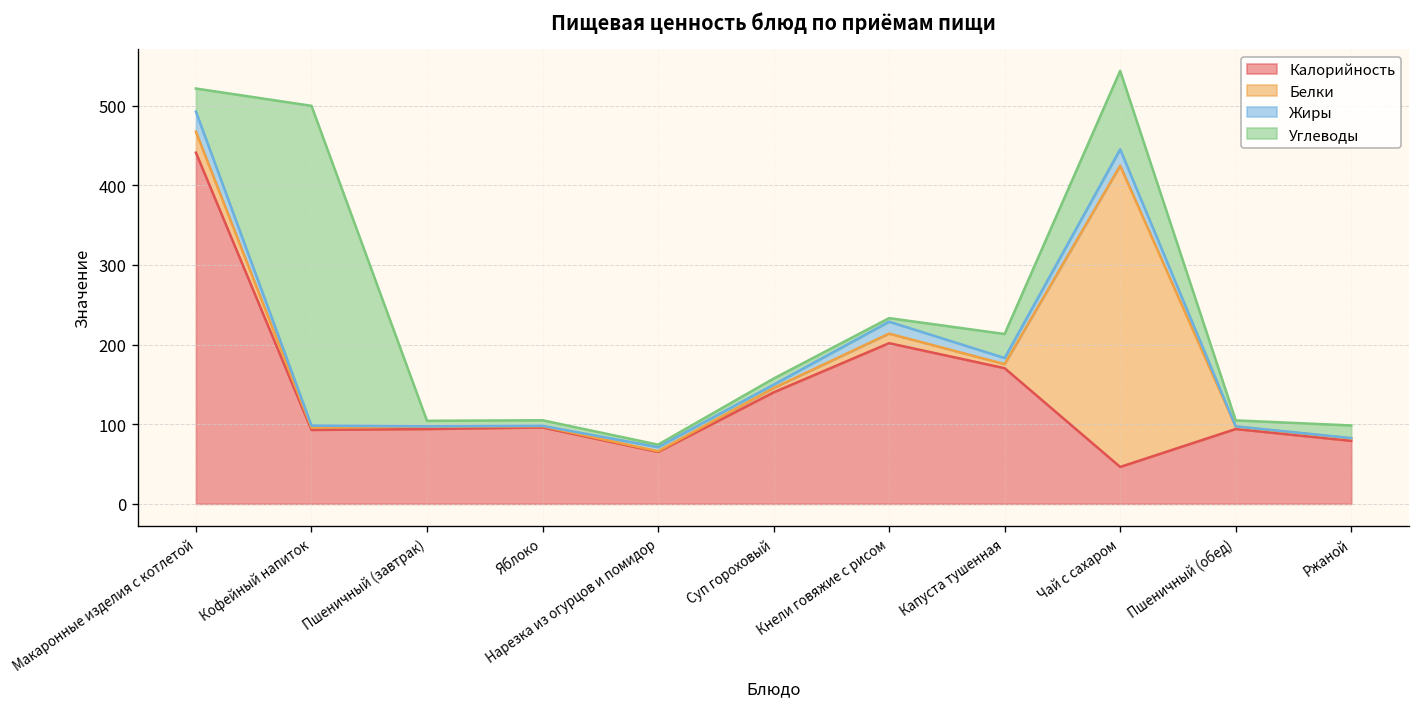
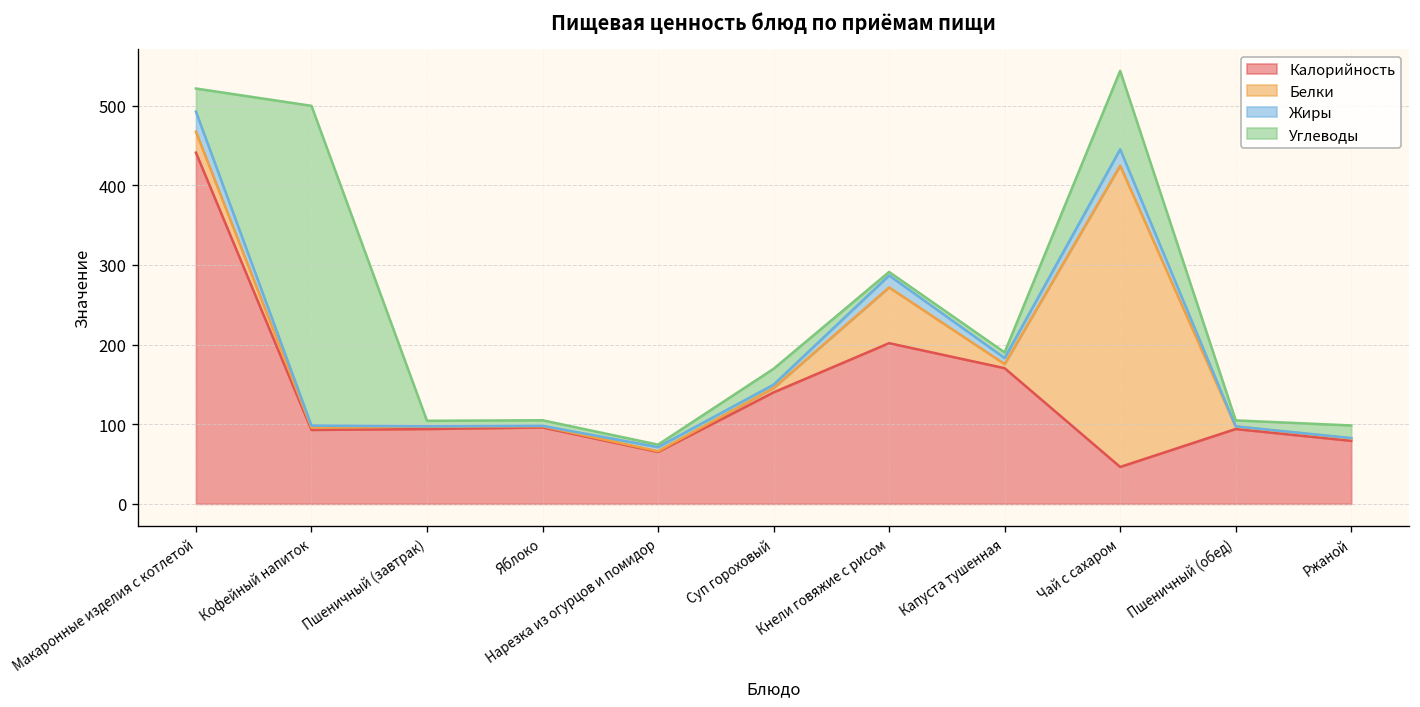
Углеводы, Суп гороховый: 10 -> 20
Белки, Кнели говяжие с рисом: 10 -> 70
Углеводы, Капуста тушенная: 30 -> 10
